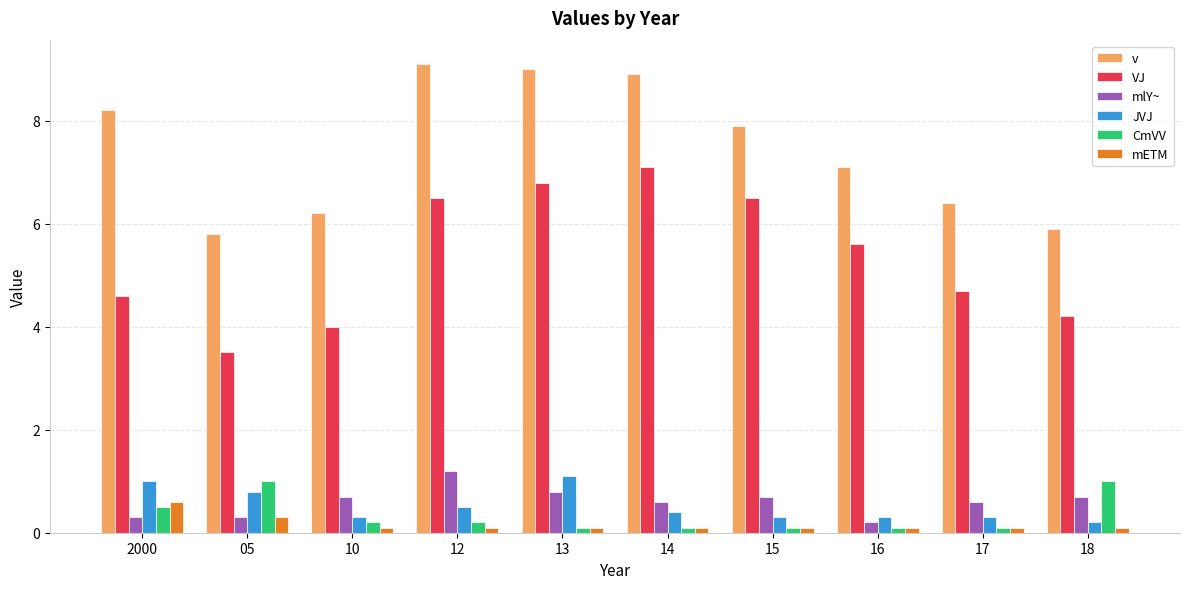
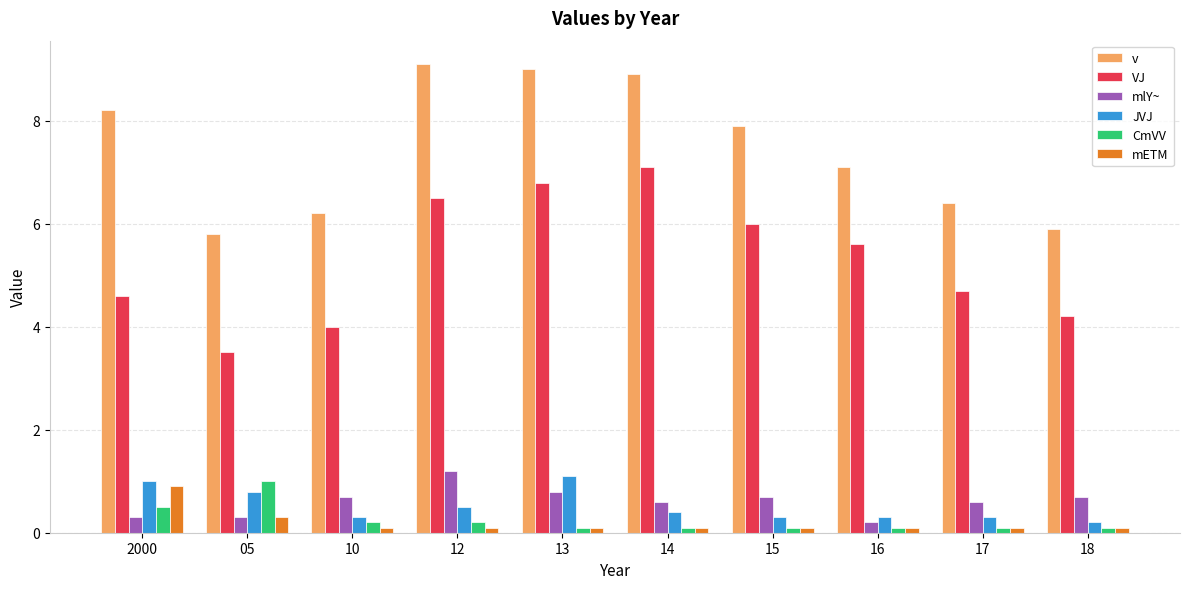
mETM, 2000: 0.6 -> 0.9
VJ, 15: 6.5 -> 6.0
CmVV, 18: 1.0 -> 0.1
